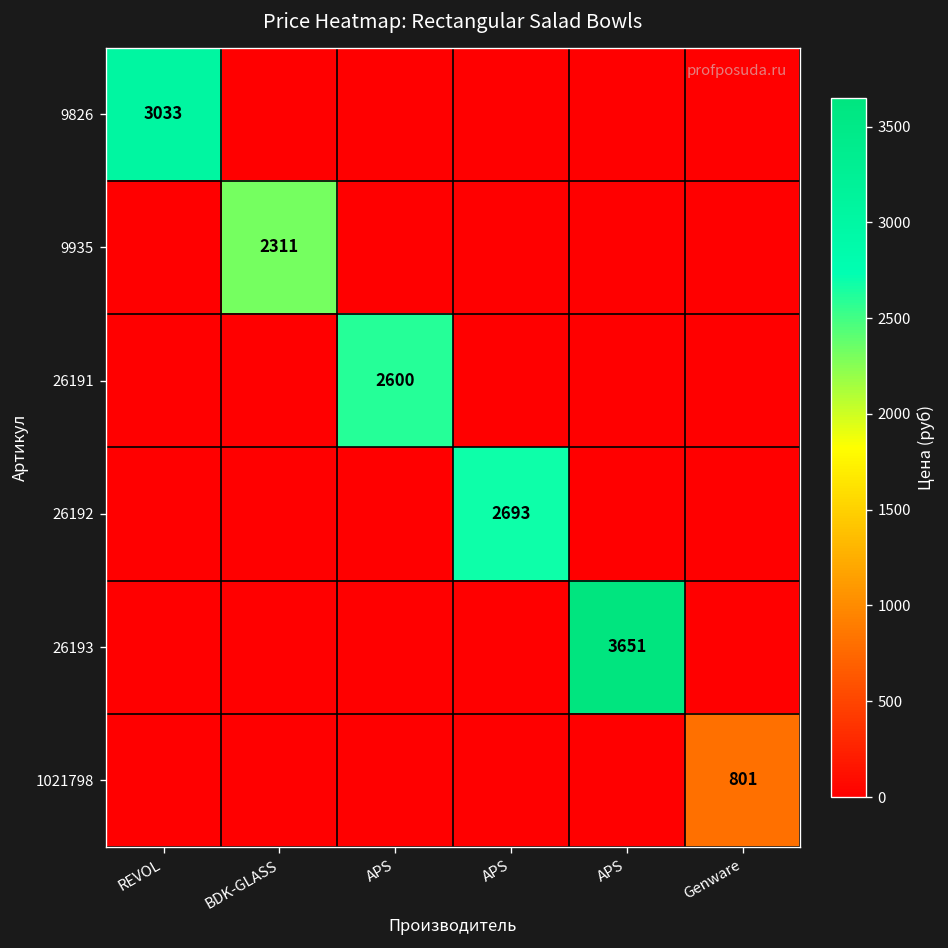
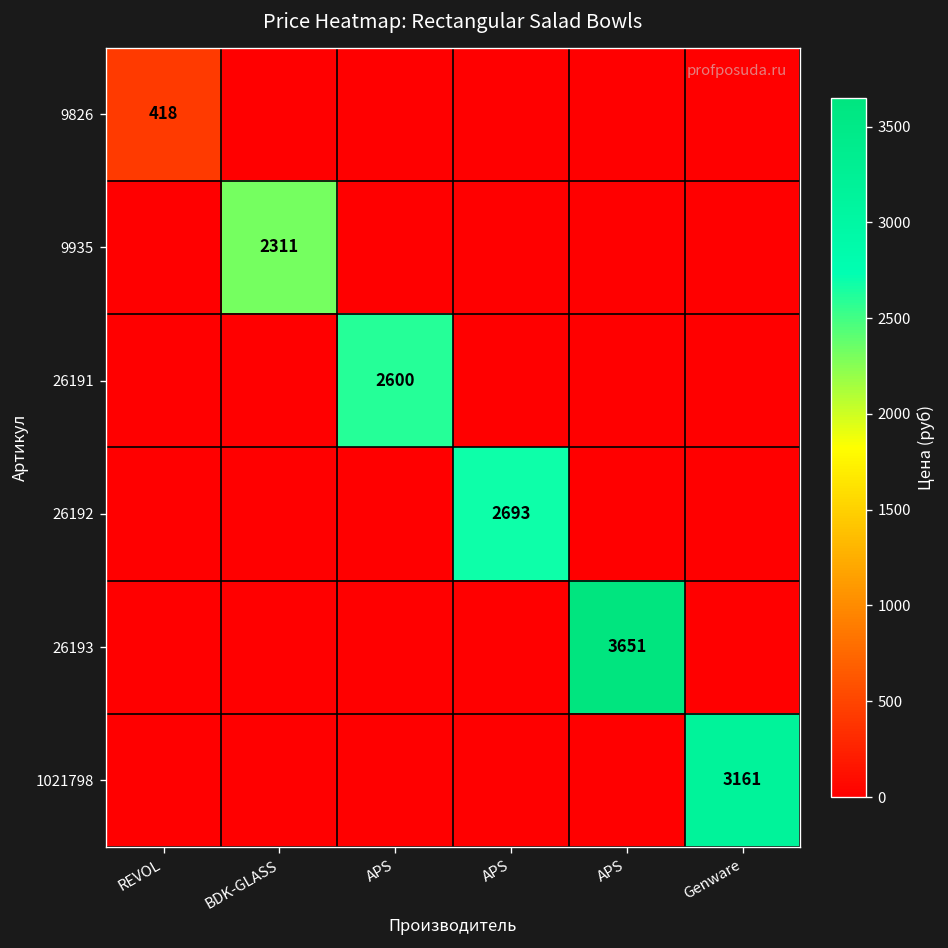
9826, REVOL: 3033 -> 418
1021798, Genware: 801 -> 3161
